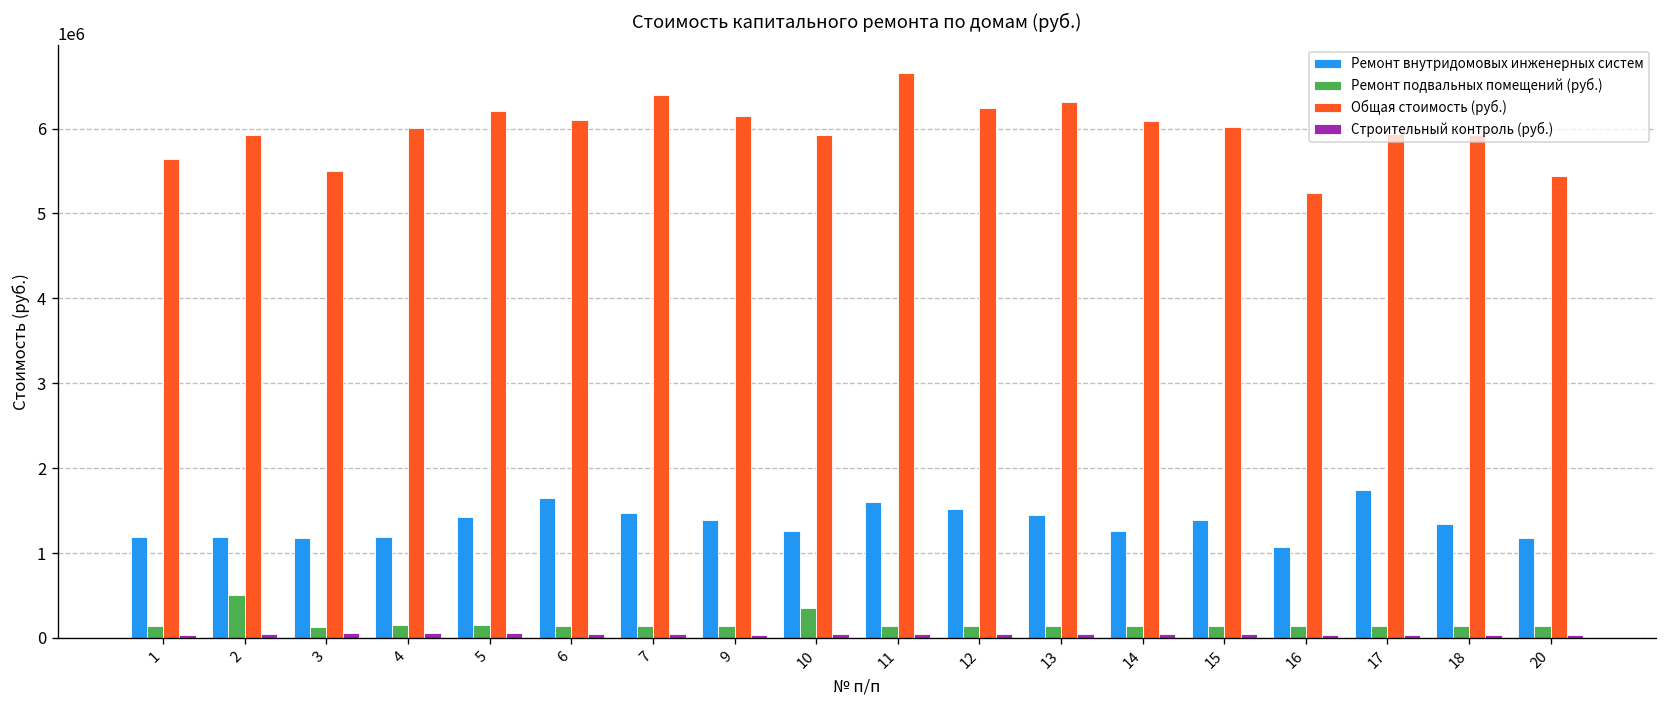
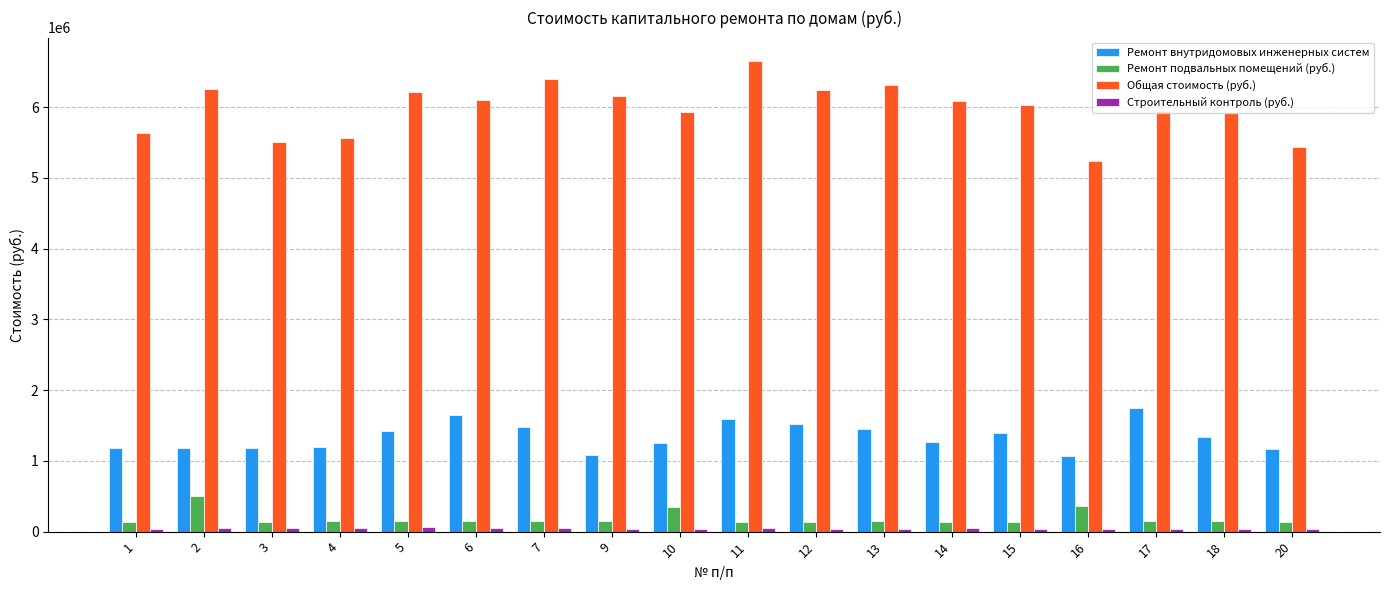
Общая стоимость (руб.), 2: 5900000 -> 6300000
Общая стоимость (руб.), 4: 6000000 -> 5600000
Ремонт внутридомовых инженерных систем, 9: 1400000 -> 1100000
Ремонт подвальных помещений (руб.), 16: 100000 -> 400000
